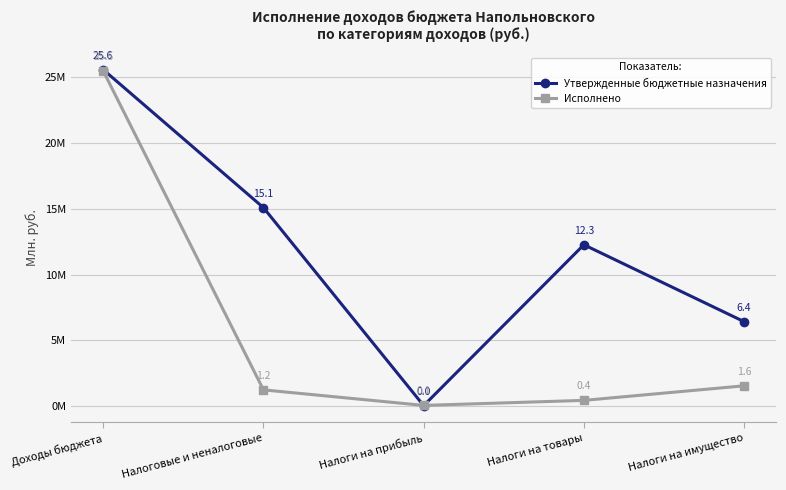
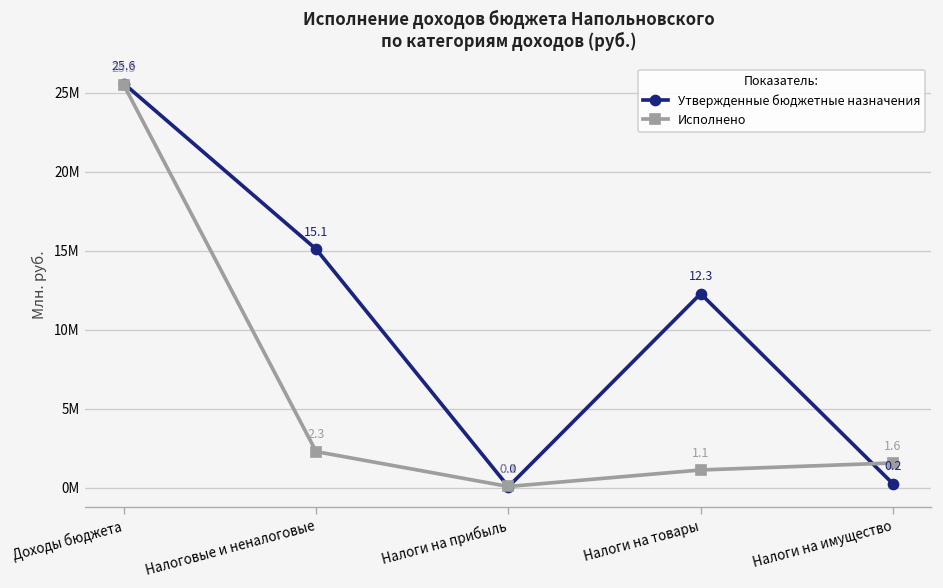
Исполнено, Налоговые и неналоговые: 1.2 -> 2.3
Исполнено, Налоги на товары: 0.4 -> 1.1
Утвержденные бюджетные назначения, Налоги на имущество: 6.4 -> 0.2
